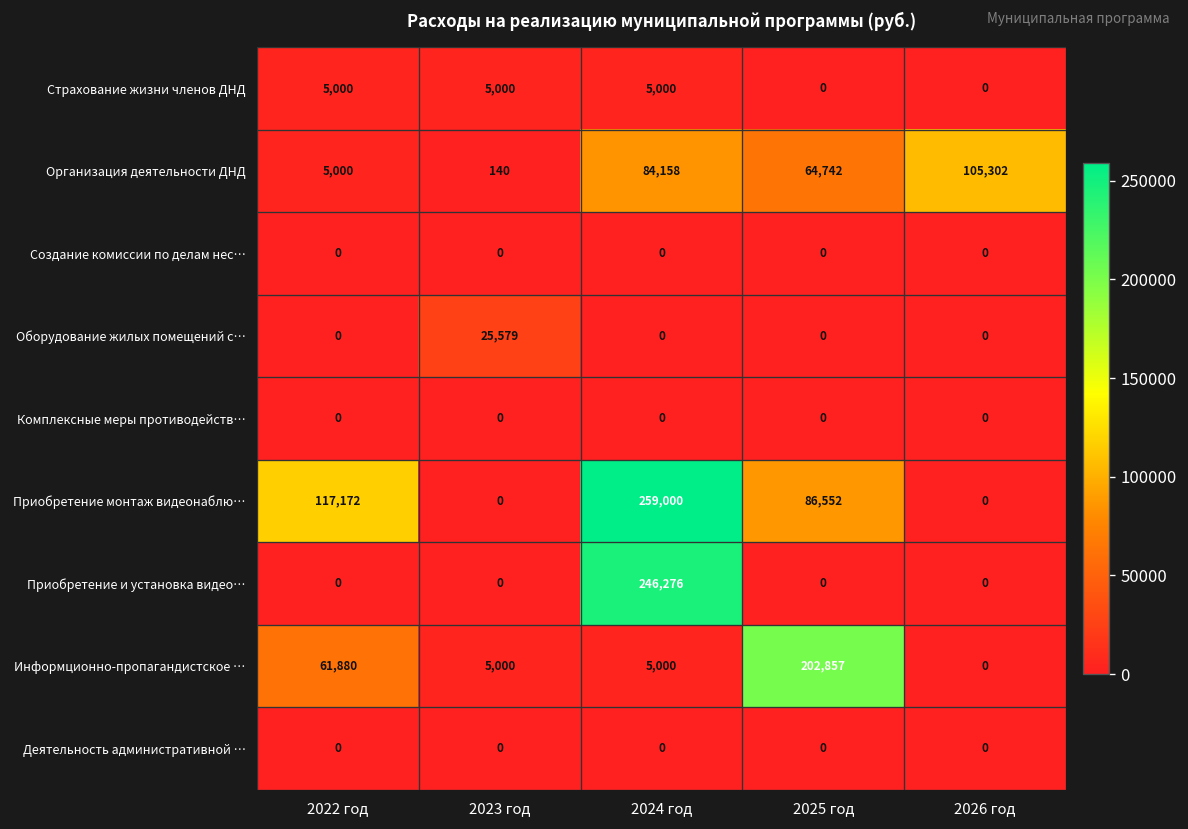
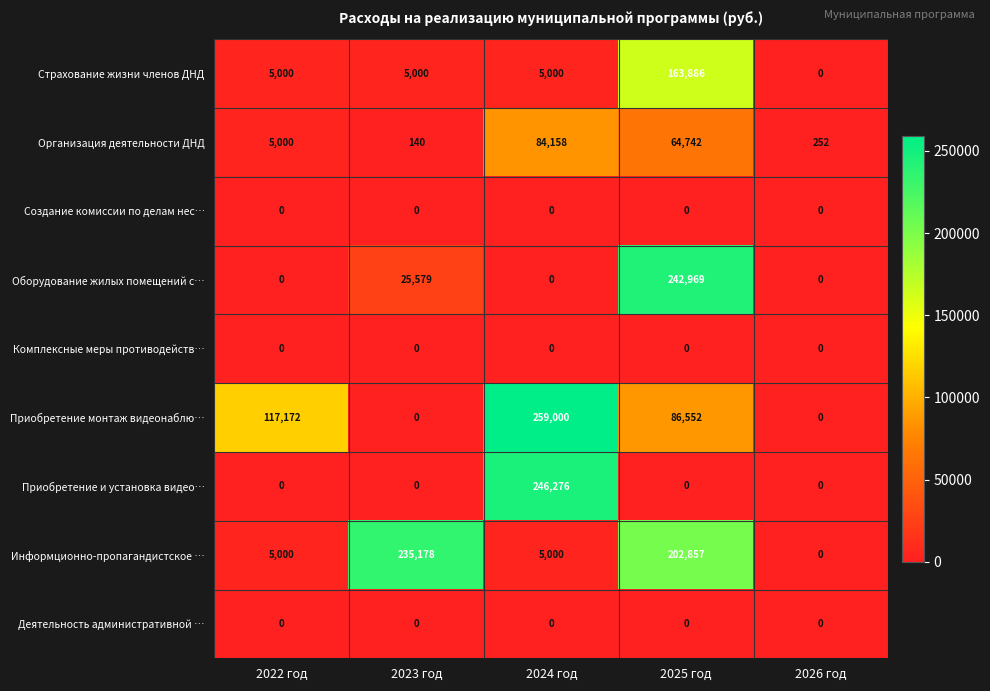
Страхование жизни членов ДНД, 2025 год: 0 -> 163,886
Организация деятельности ДНД, 2026 год: 105,302 -> 252
Оборудование жилых помещений с…, 2025 год: 0 -> 242,969
Информционно-пропагандистское …, 2022 год: 61,880 -> 5,000
Информционно-пропагандистское …, 2023 год: 5,000 -> 235,178
